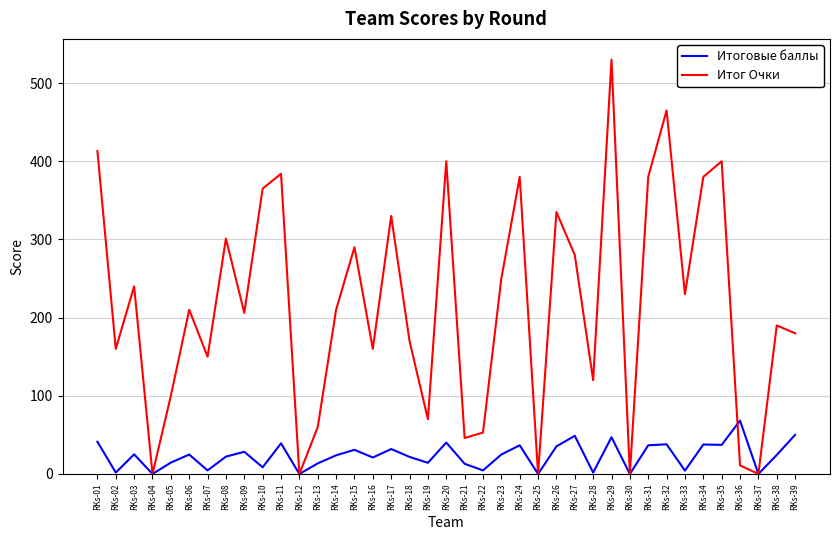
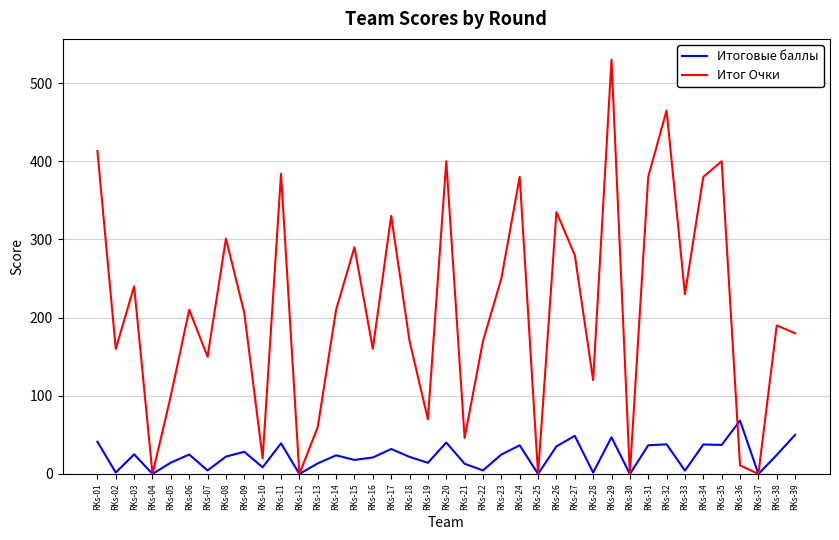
Итог Очки, RKs-10: 370 -> 20
Итоговые баллы, RKs-15: 30 -> 20
Итог Очки, RKs-22: 50 -> 170
